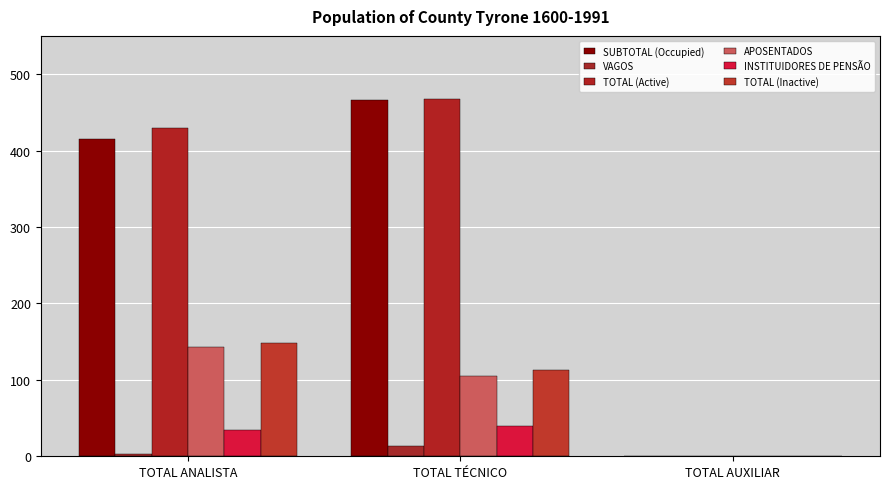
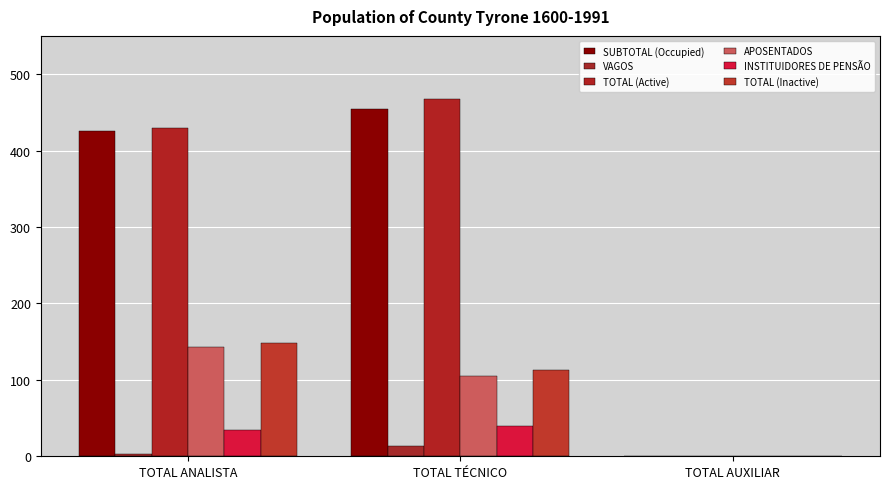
SUBTOTAL (Occupied), TOTAL ANALISTA: 420 -> 430
SUBTOTAL (Occupied), TOTAL TÉCNICO: 470 -> 460
